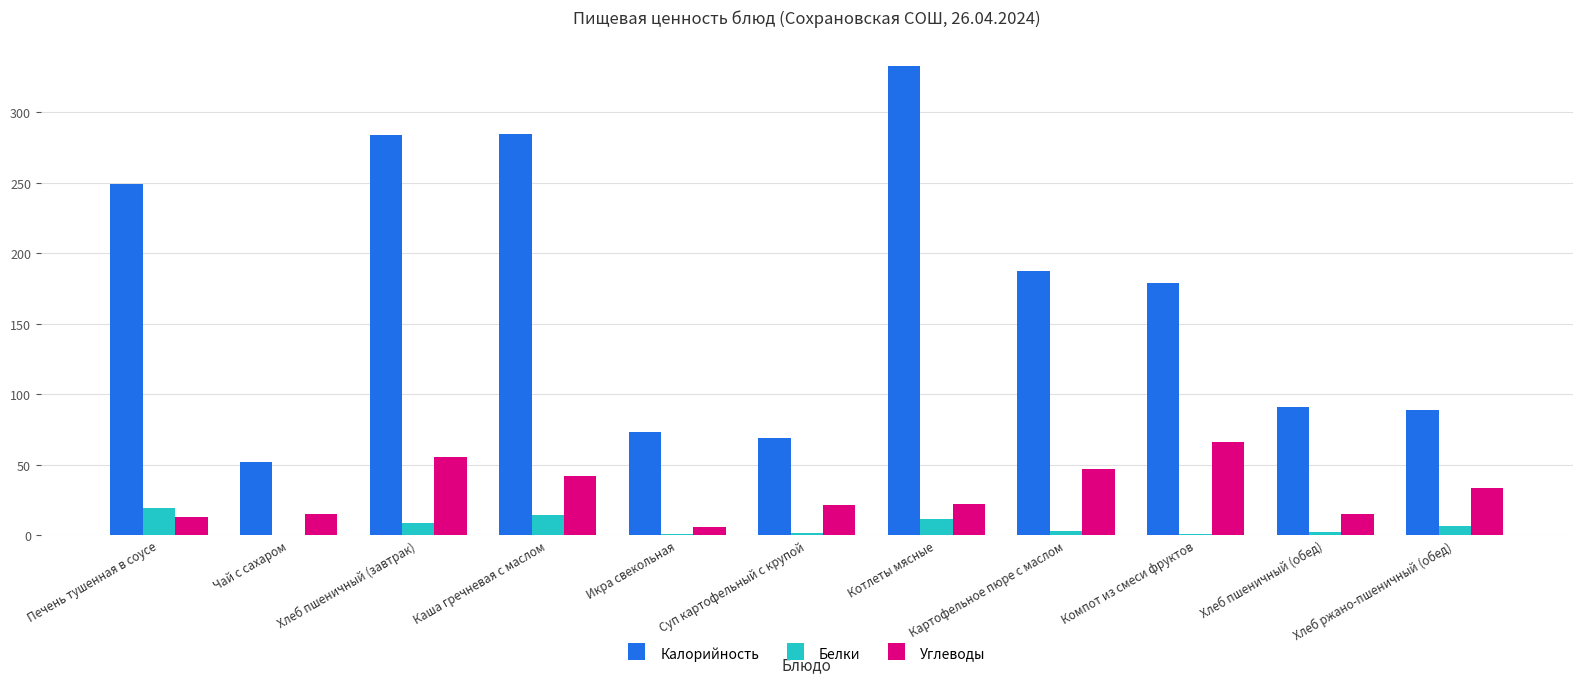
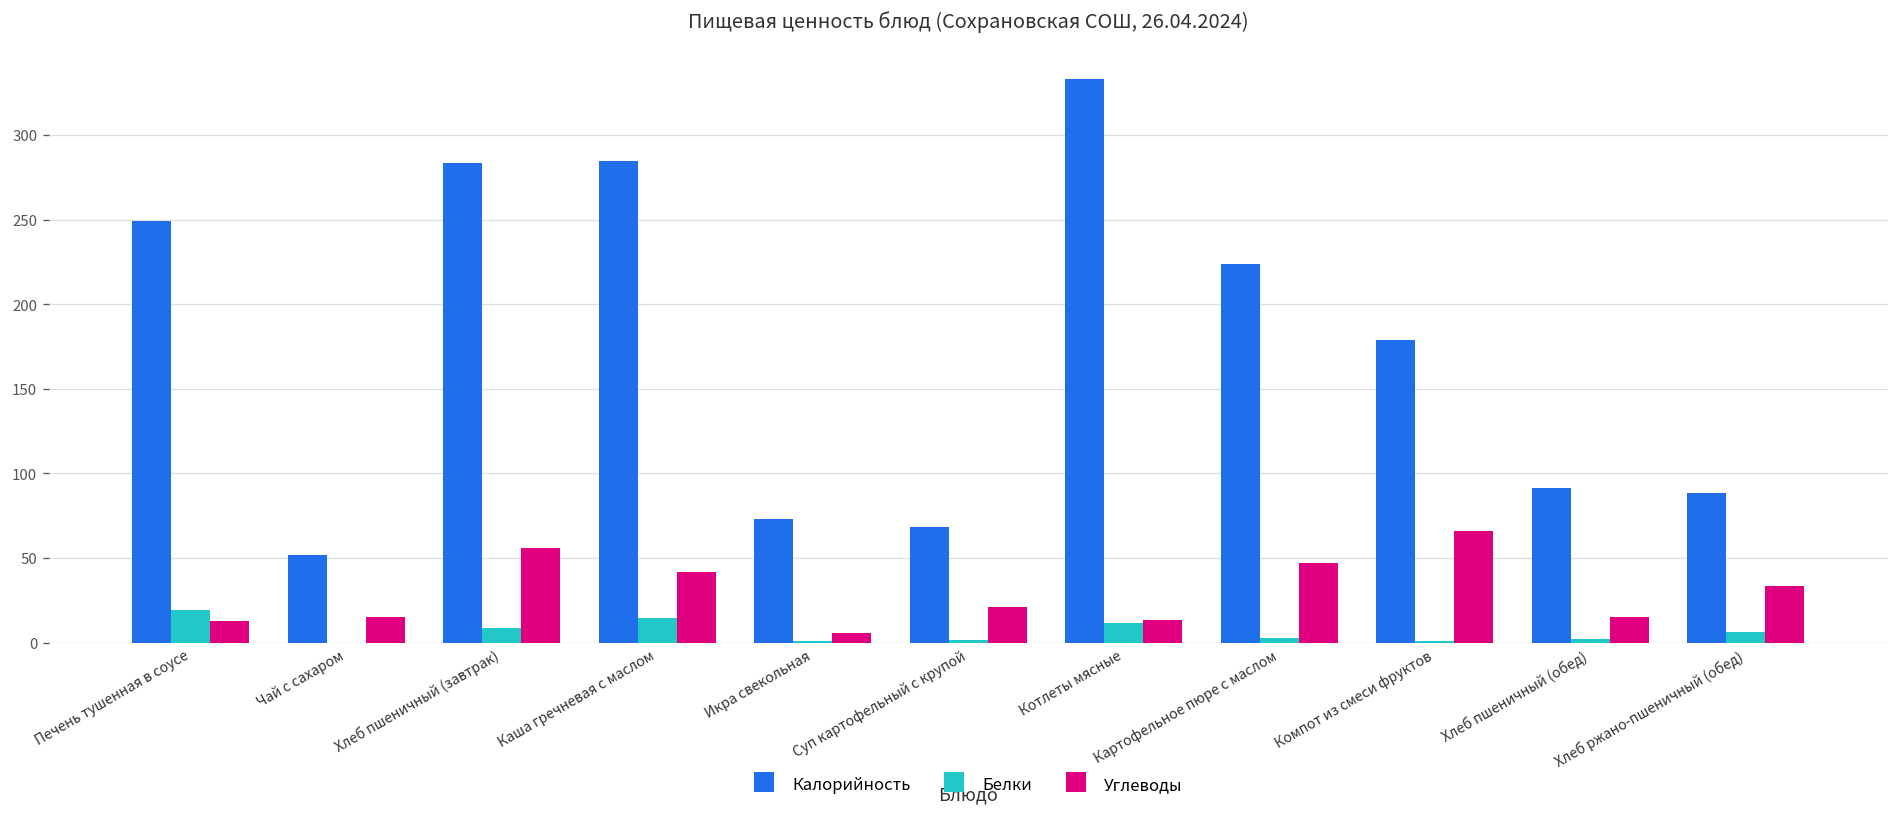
Углеводы, Котлеты мясные: 22 -> 14
Калорийность, Картофельное пюре с маслом: 188 -> 224
